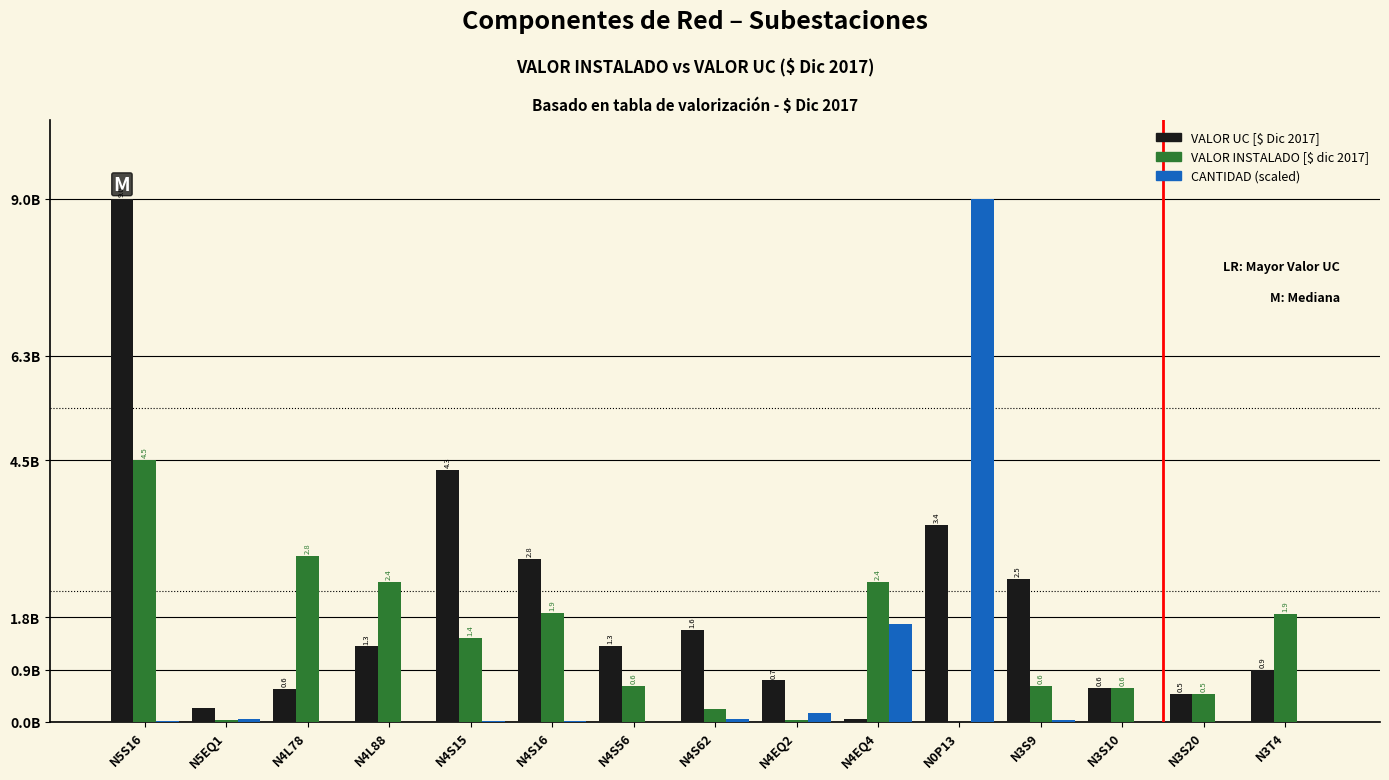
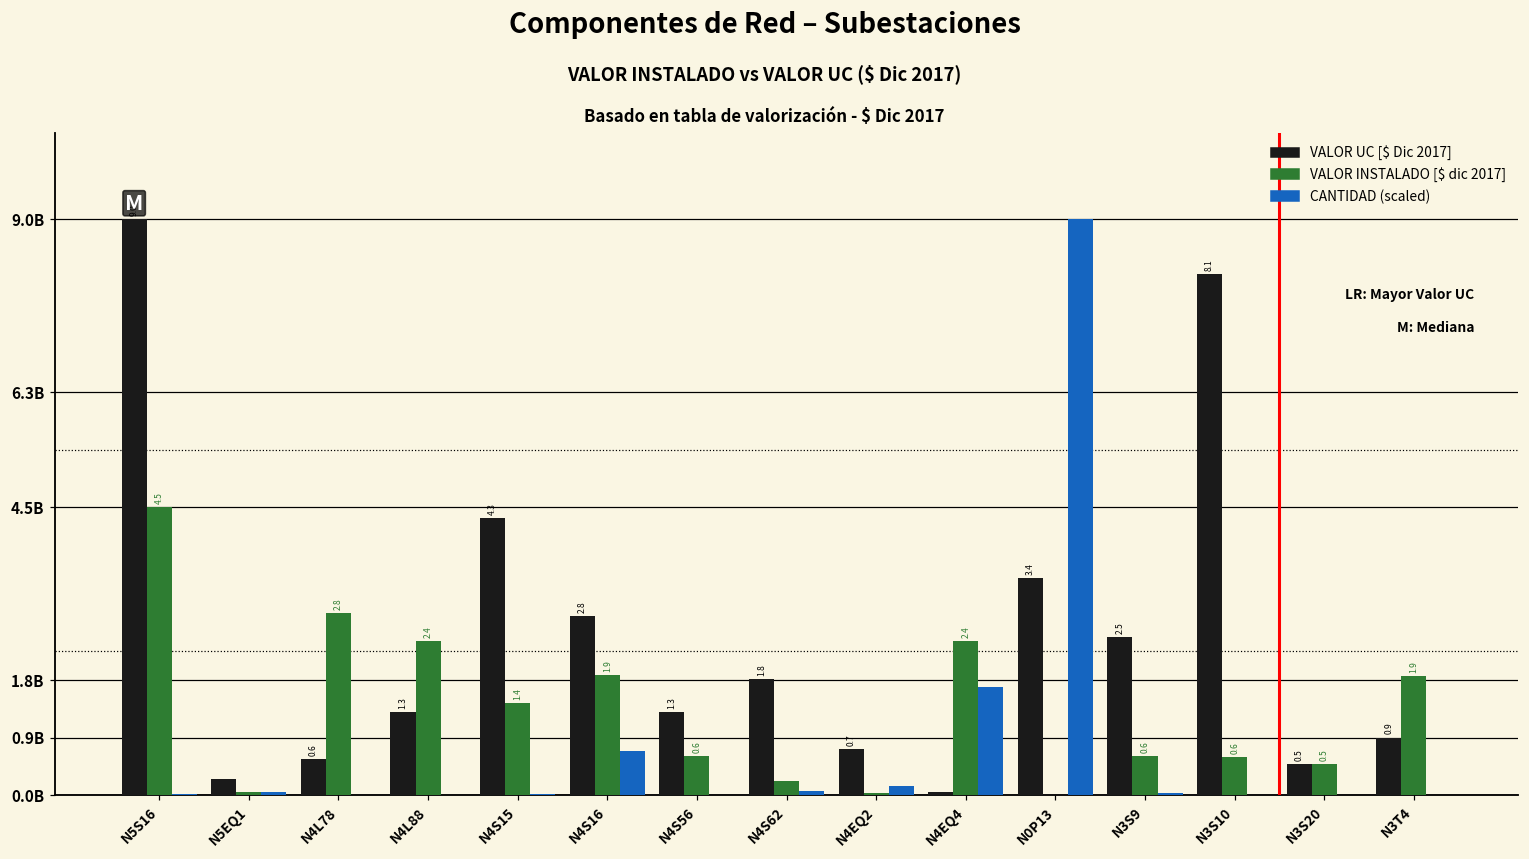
CANTIDAD (scaled), N4S16: 0 -> 700000000
VALOR UC [$ Dic 2017], N4S62: 1.6 -> 1.8
VALOR UC [$ Dic 2017], N3S10: 0.6 -> 8.1
